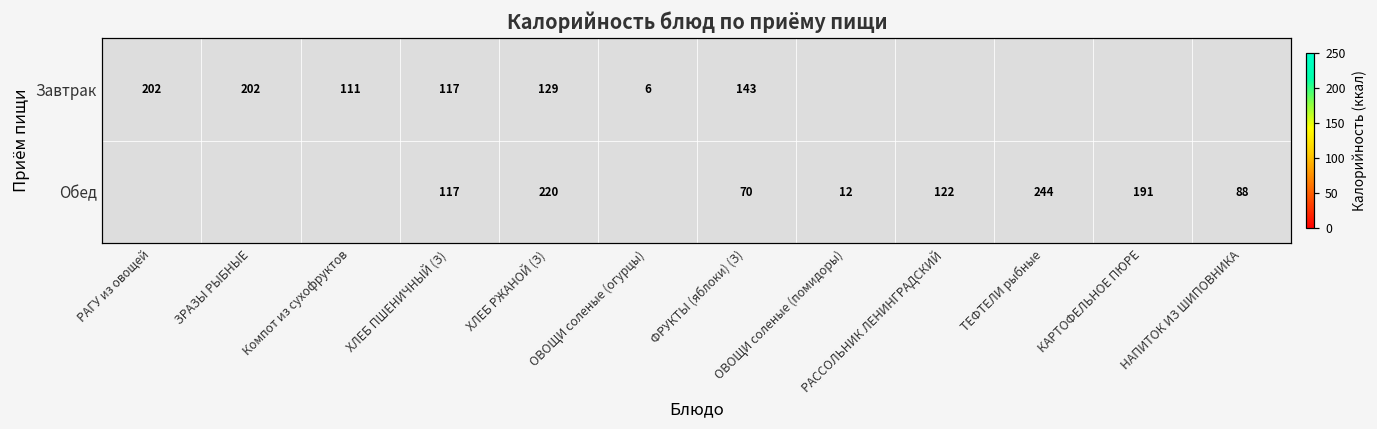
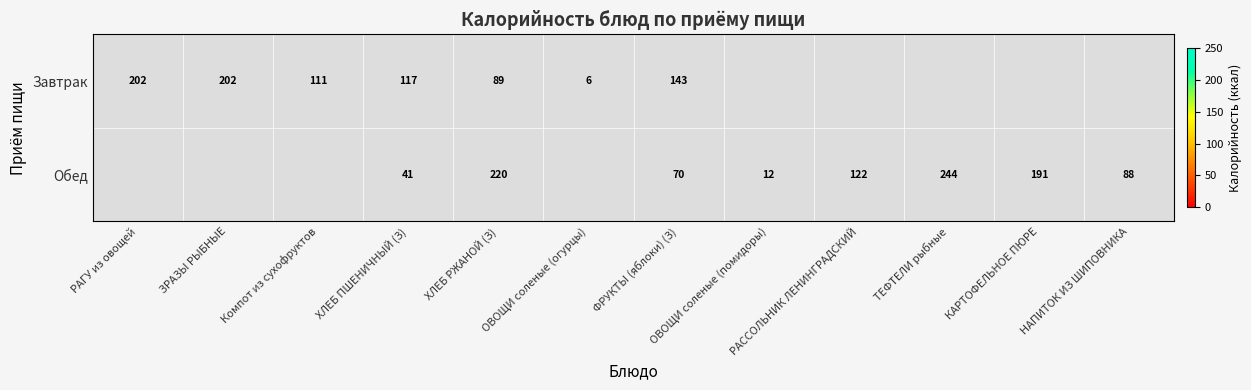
Завтрак, ХЛЕБ РЖАНОЙ (З): 129 -> 89
Обед, ХЛЕБ ПШЕНИЧНЫЙ (З): 117 -> 41
